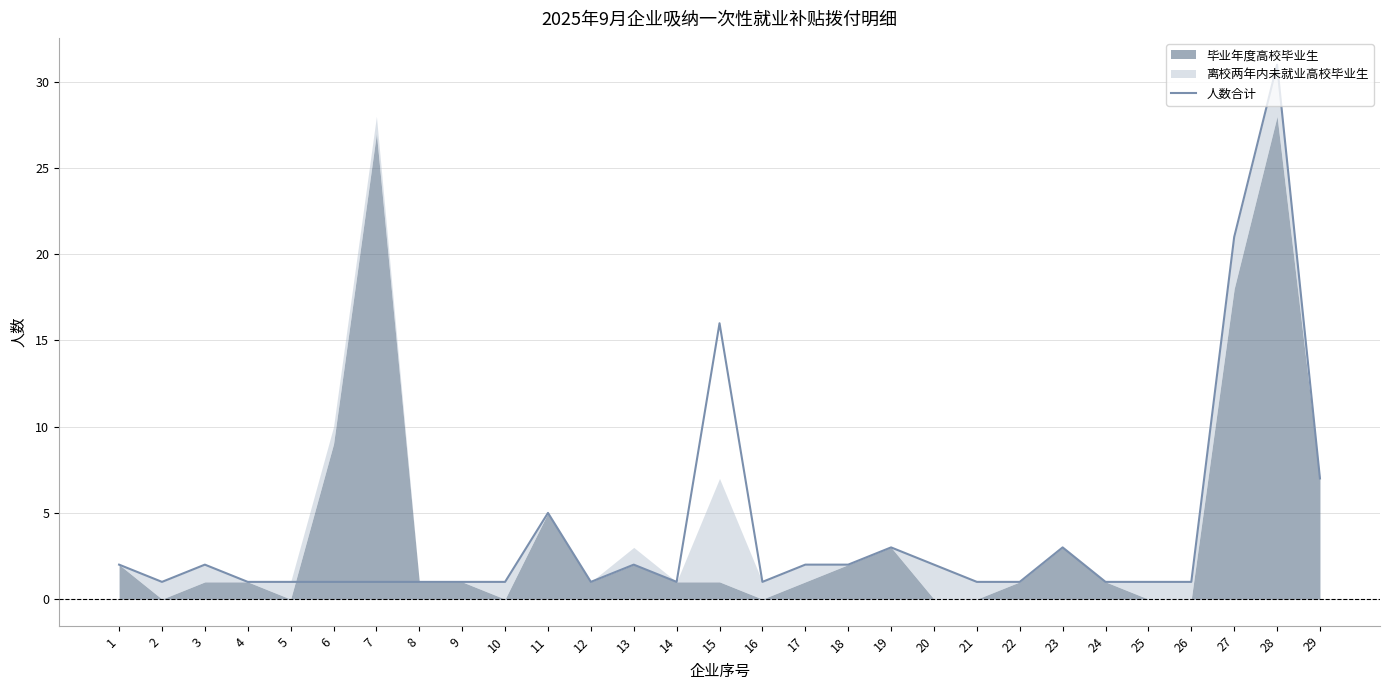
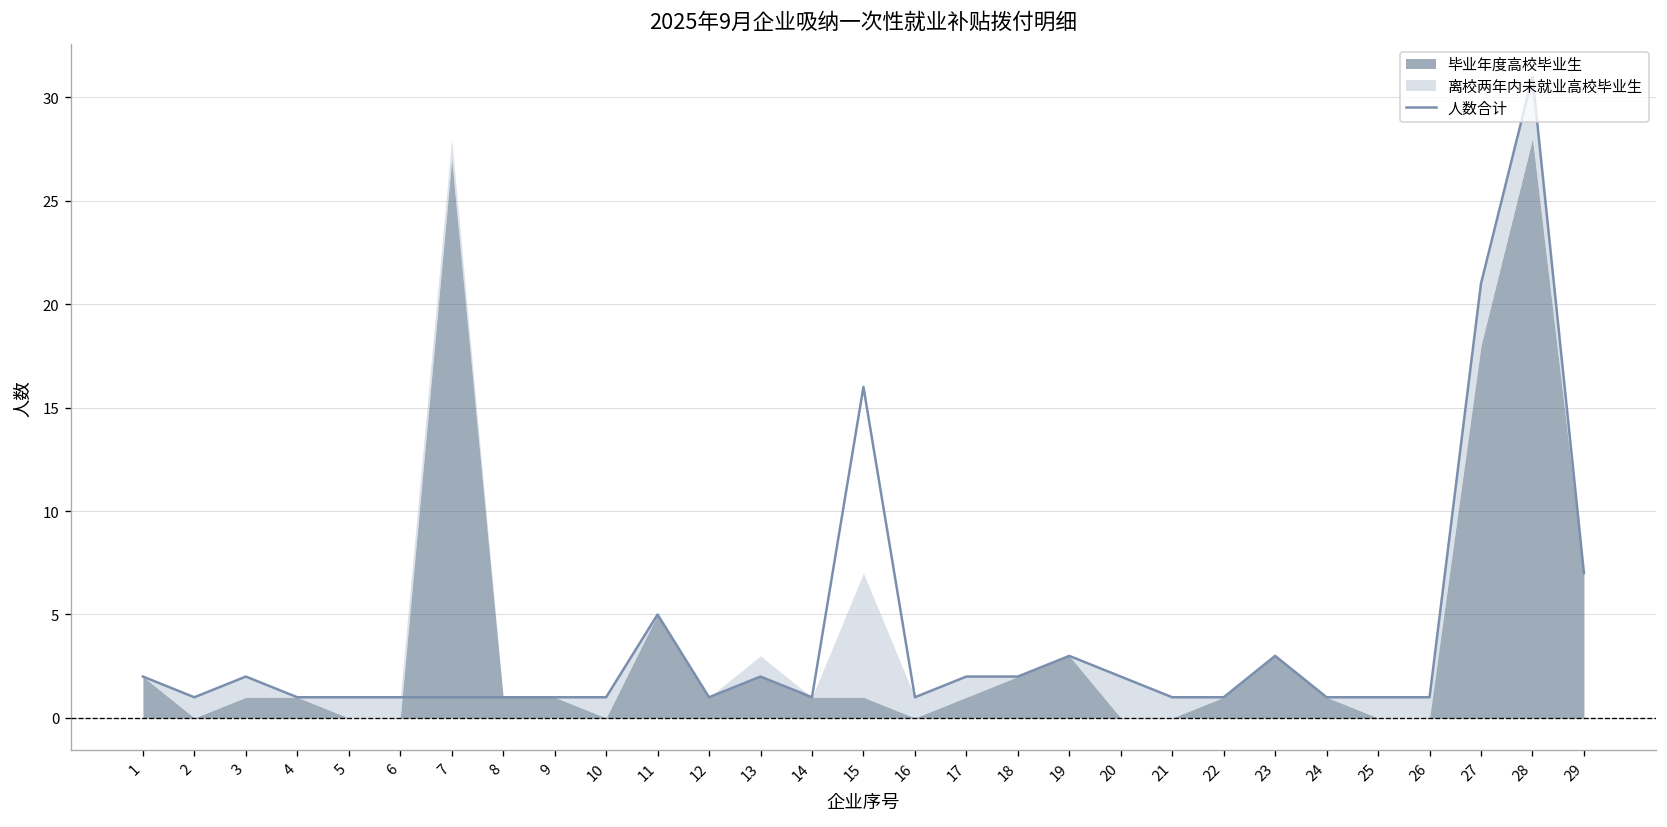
毕业年度高校毕业生, 6: 9 -> 0
